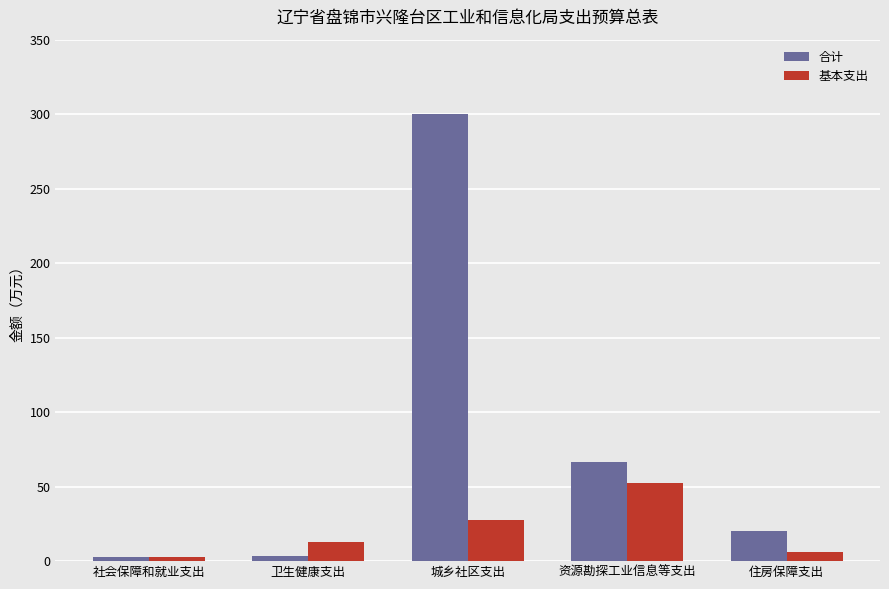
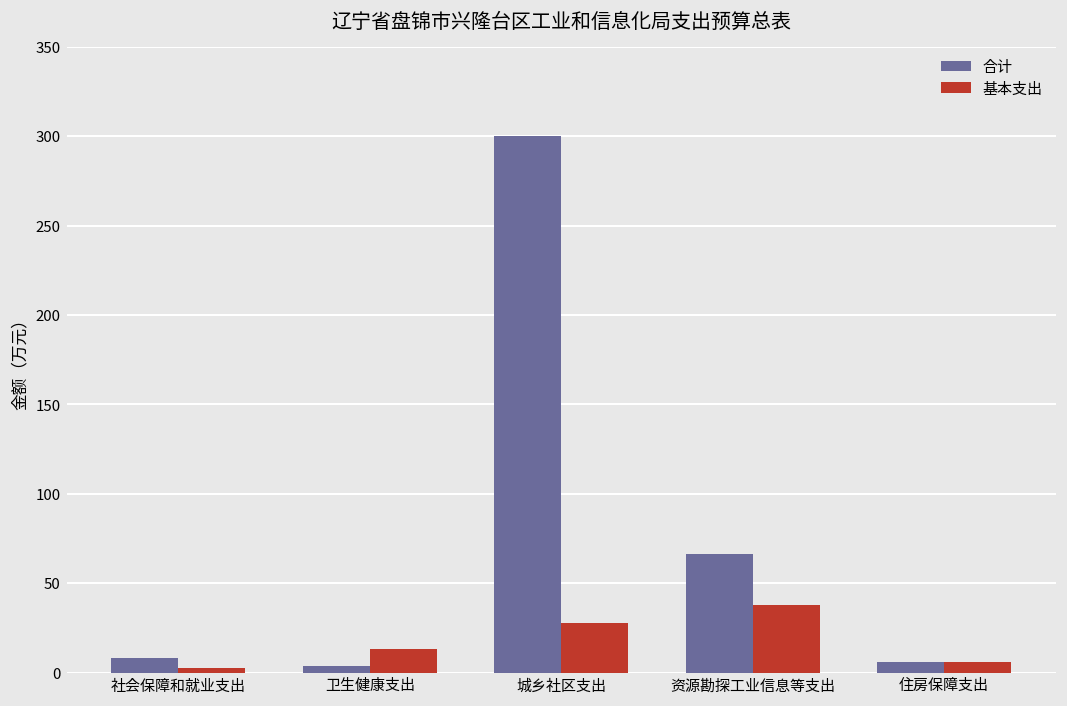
合计, 社会保障和就业支出: 3 -> 8
基本支出, 资源勘探工业信息等支出: 53 -> 38
合计, 住房保障支出: 20 -> 6
